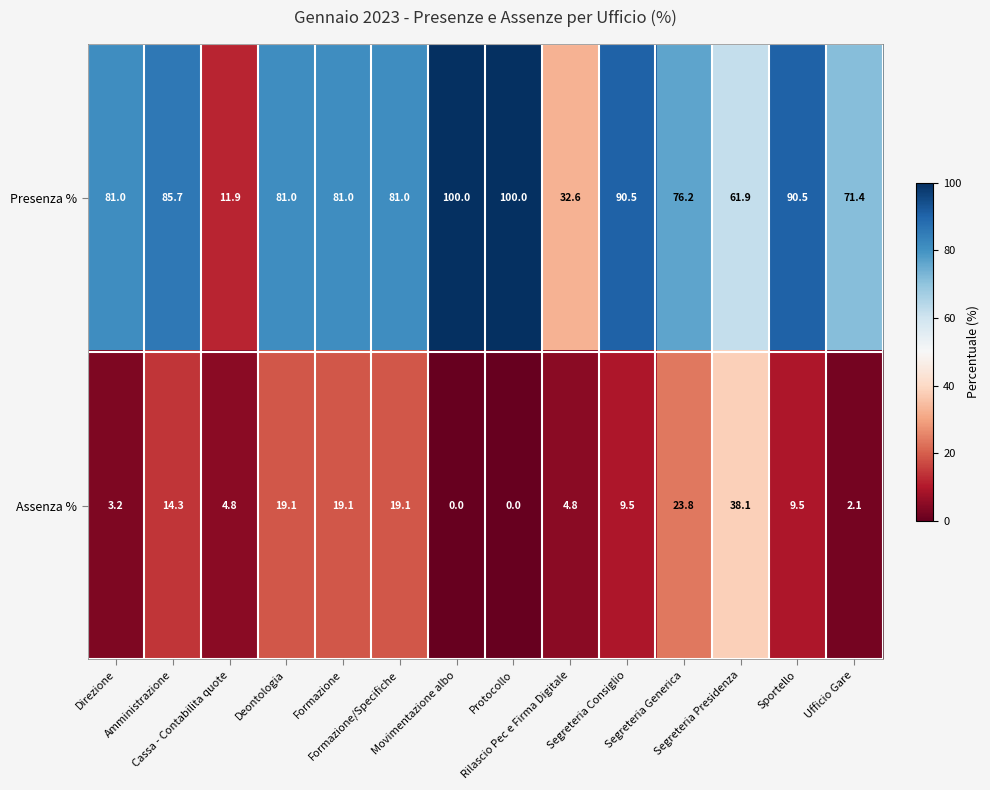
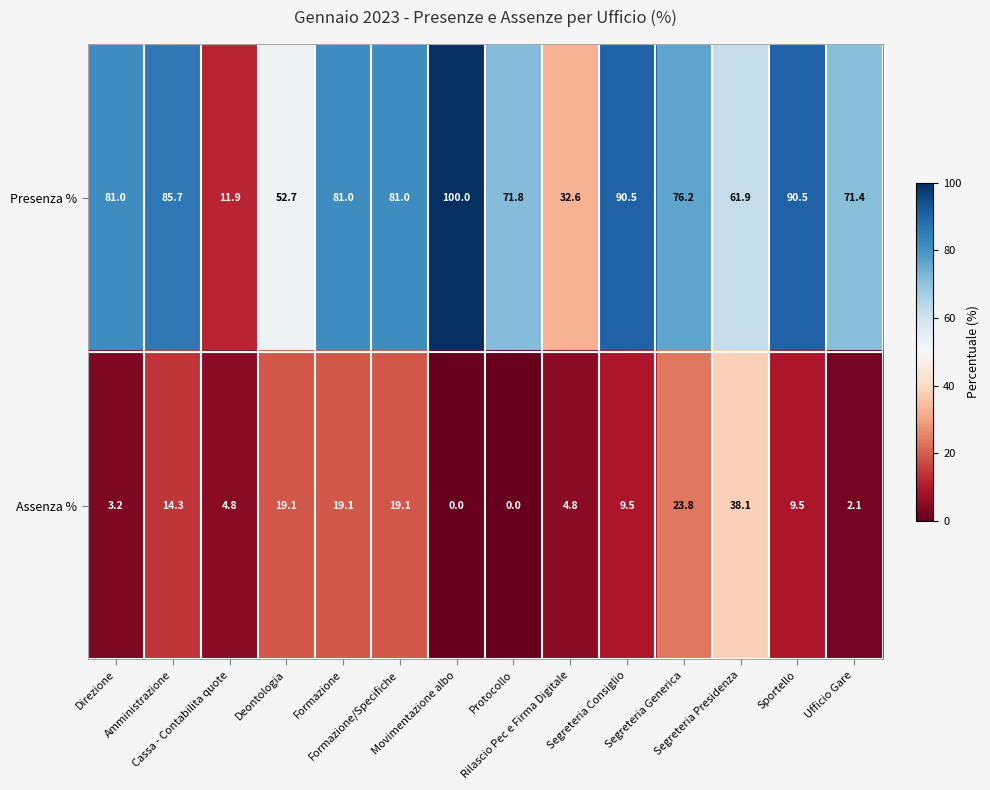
Presenza %, Deontologia: 81.0 -> 52.7
Presenza %, Protocollo: 100.0 -> 71.8
